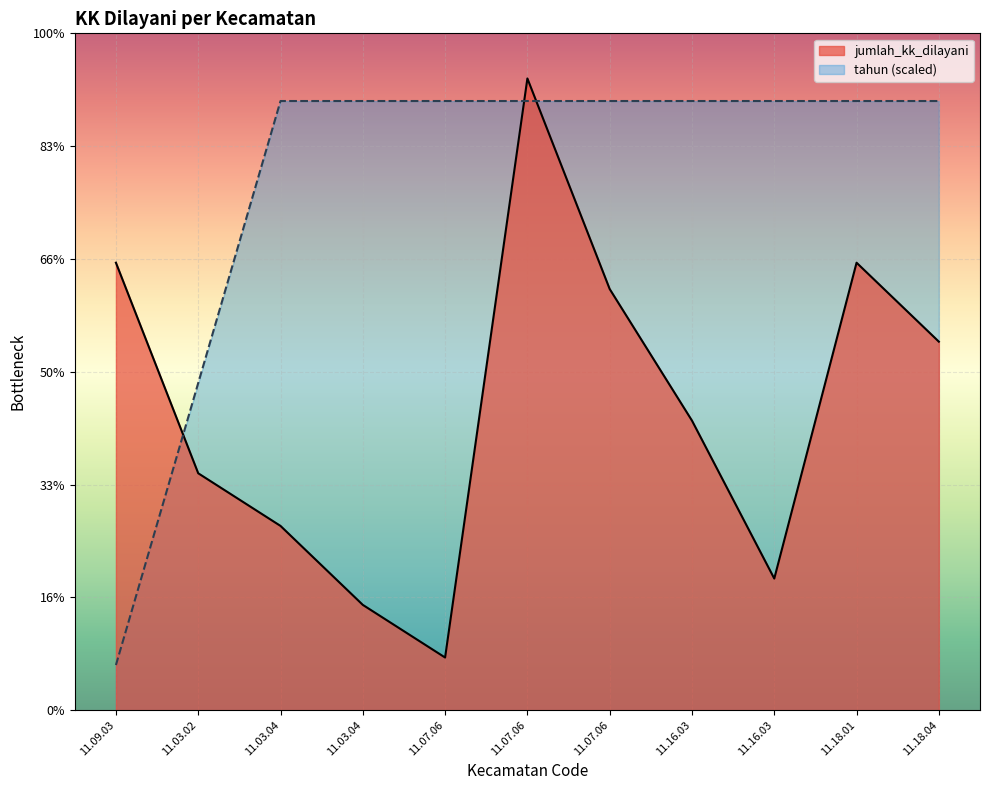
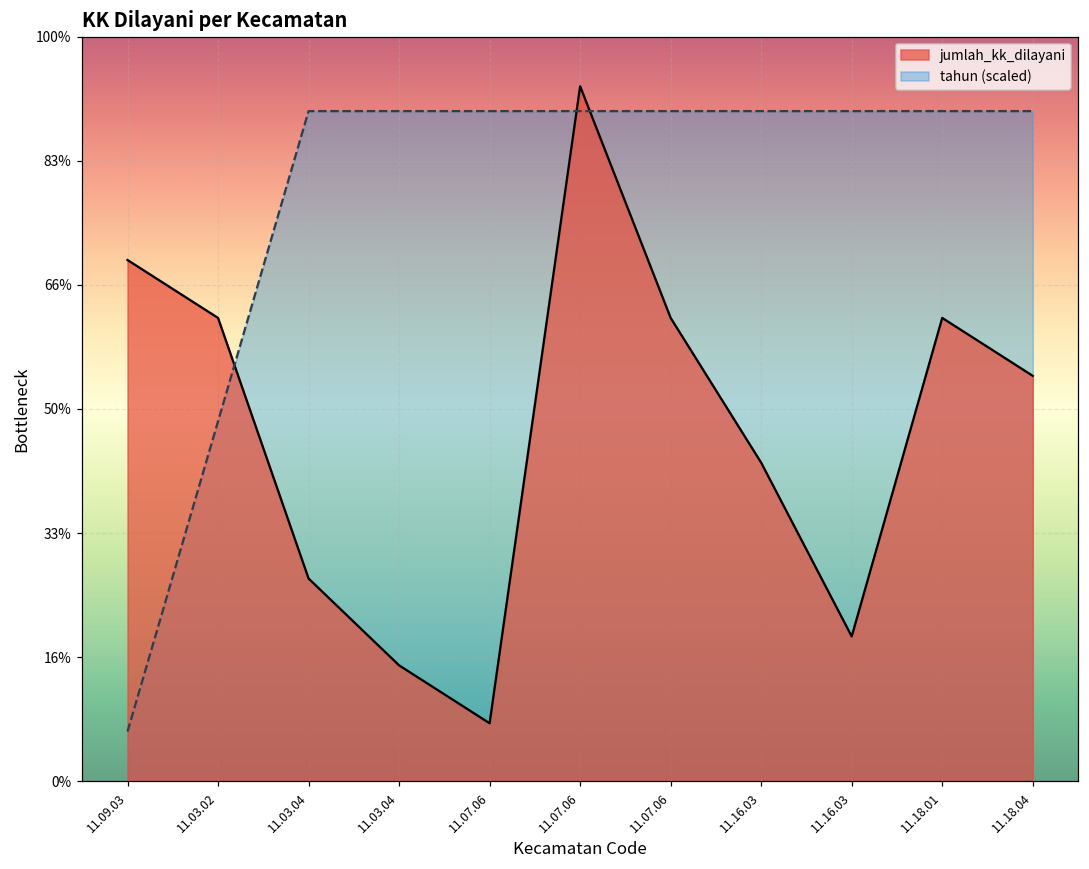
jumlah_kk_dilayani, 11.09.03: 66% -> 70%
jumlah_kk_dilayani, 11.03.02: 35% -> 62%
jumlah_kk_dilayani, 11.18.01: 66% -> 62%
